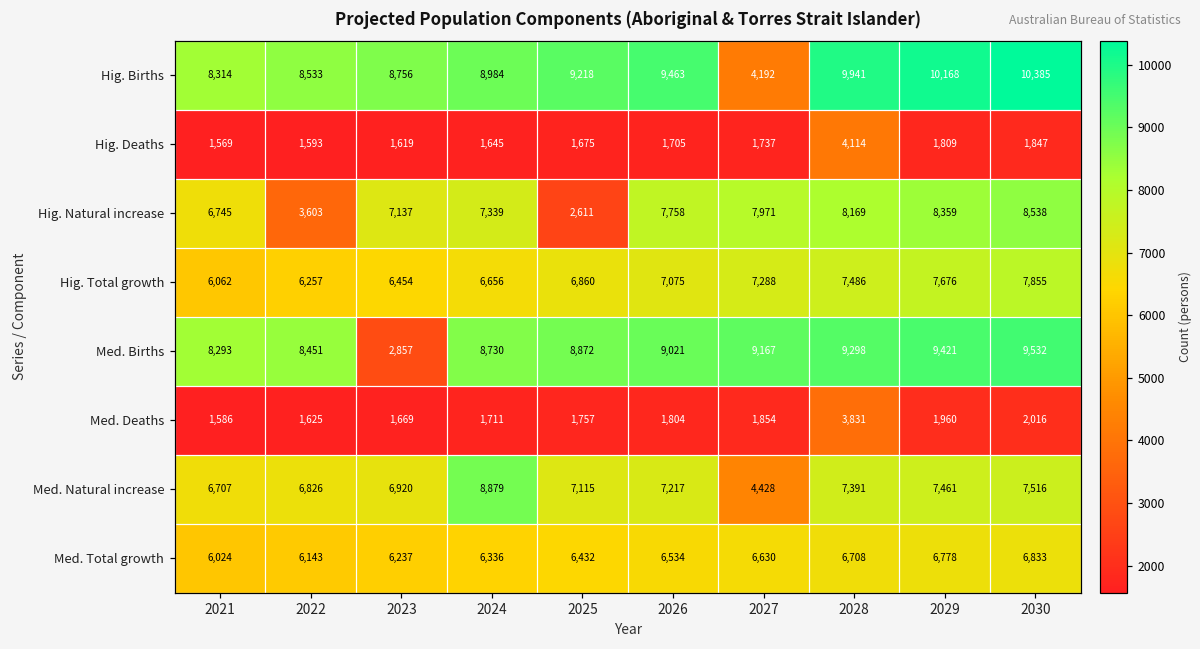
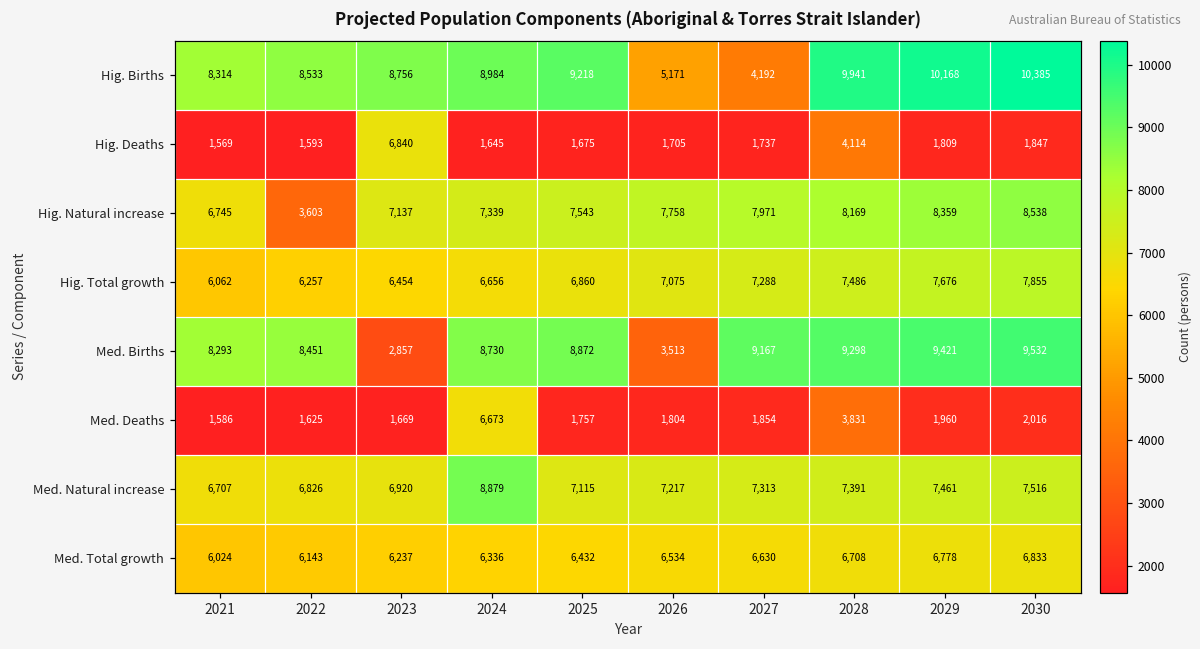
Hig. Births, 2026: 9,463 -> 5,171
Hig. Deaths, 2023: 1,619 -> 6,840
Hig. Natural increase, 2025: 2,611 -> 7,543
Med. Births, 2026: 9,021 -> 3,513
Med. Deaths, 2024: 1,711 -> 6,673
Med. Natural increase, 2027: 4,428 -> 7,313
